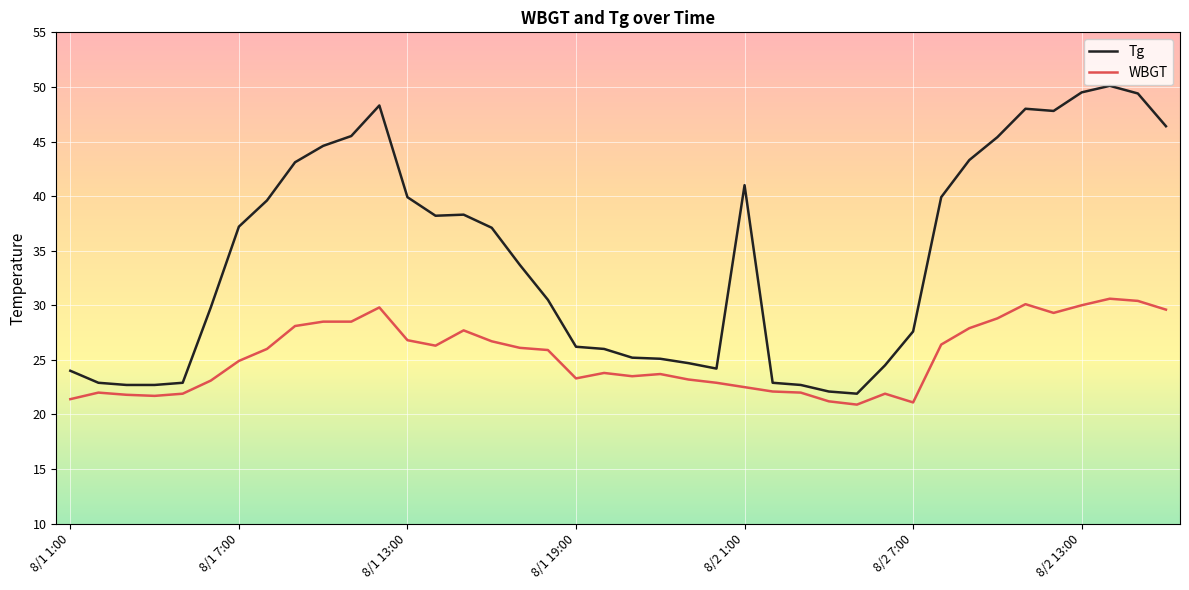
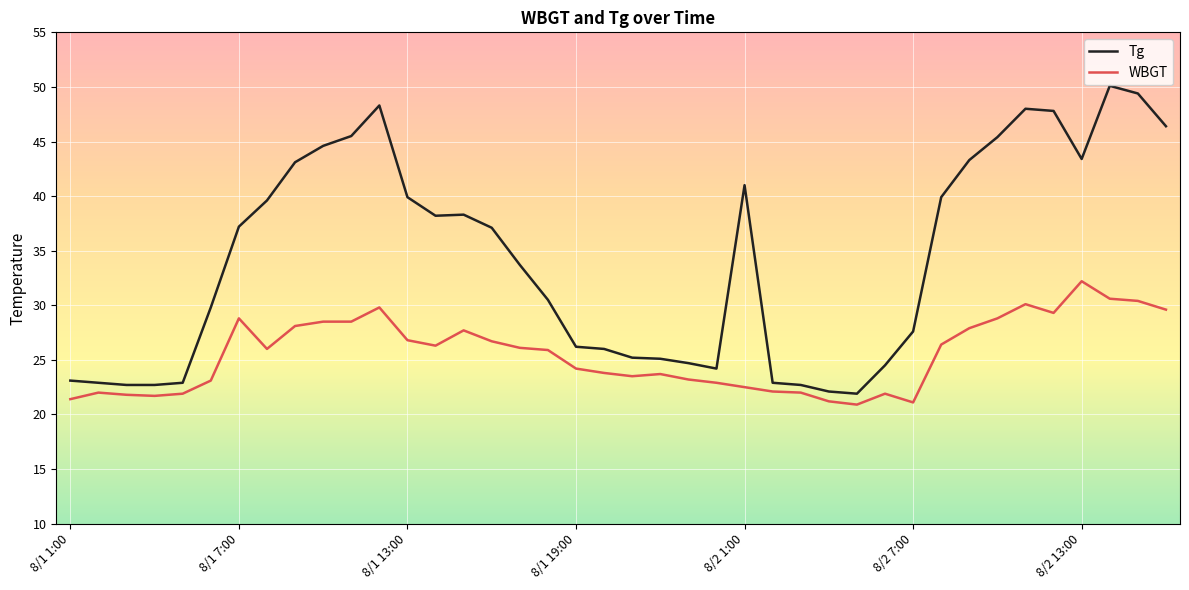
Tg, 8/1 1:00: 24.0 -> 23.1
WBGT, 8/1 7:00: 24.9 -> 28.8
WBGT, 8/1 19:00: 23.3 -> 24.2
Tg, 8/2 13:00: 49.5 -> 43.4
WBGT, 8/2 13:00: 30.0 -> 32.2
